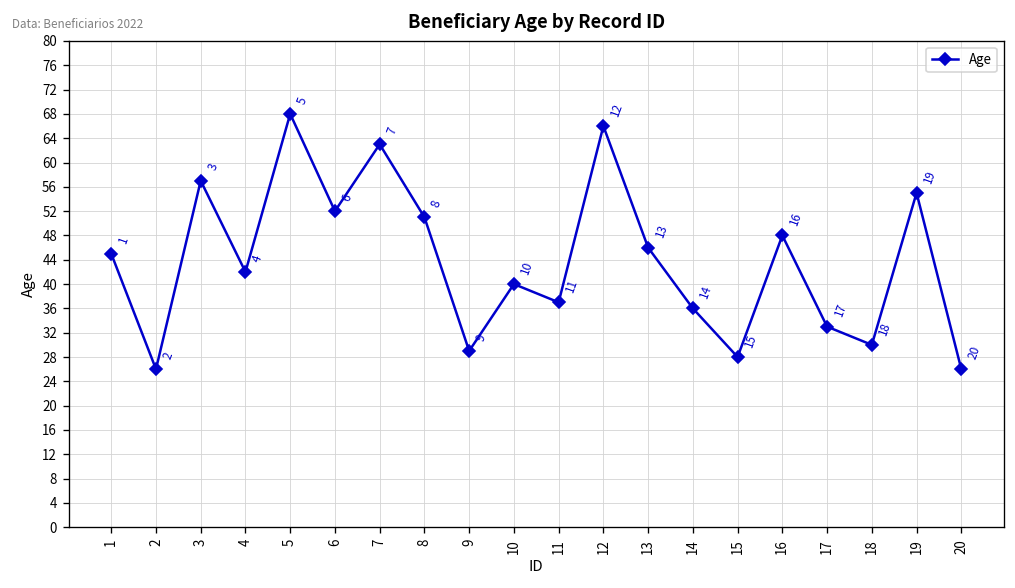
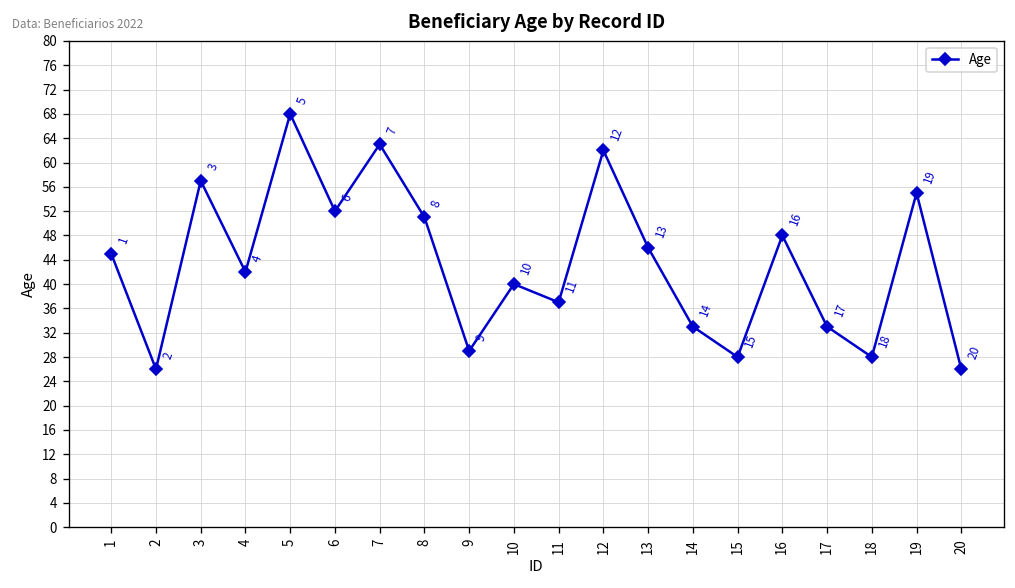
12: 66 -> 62
14: 36 -> 33
18: 30 -> 28
